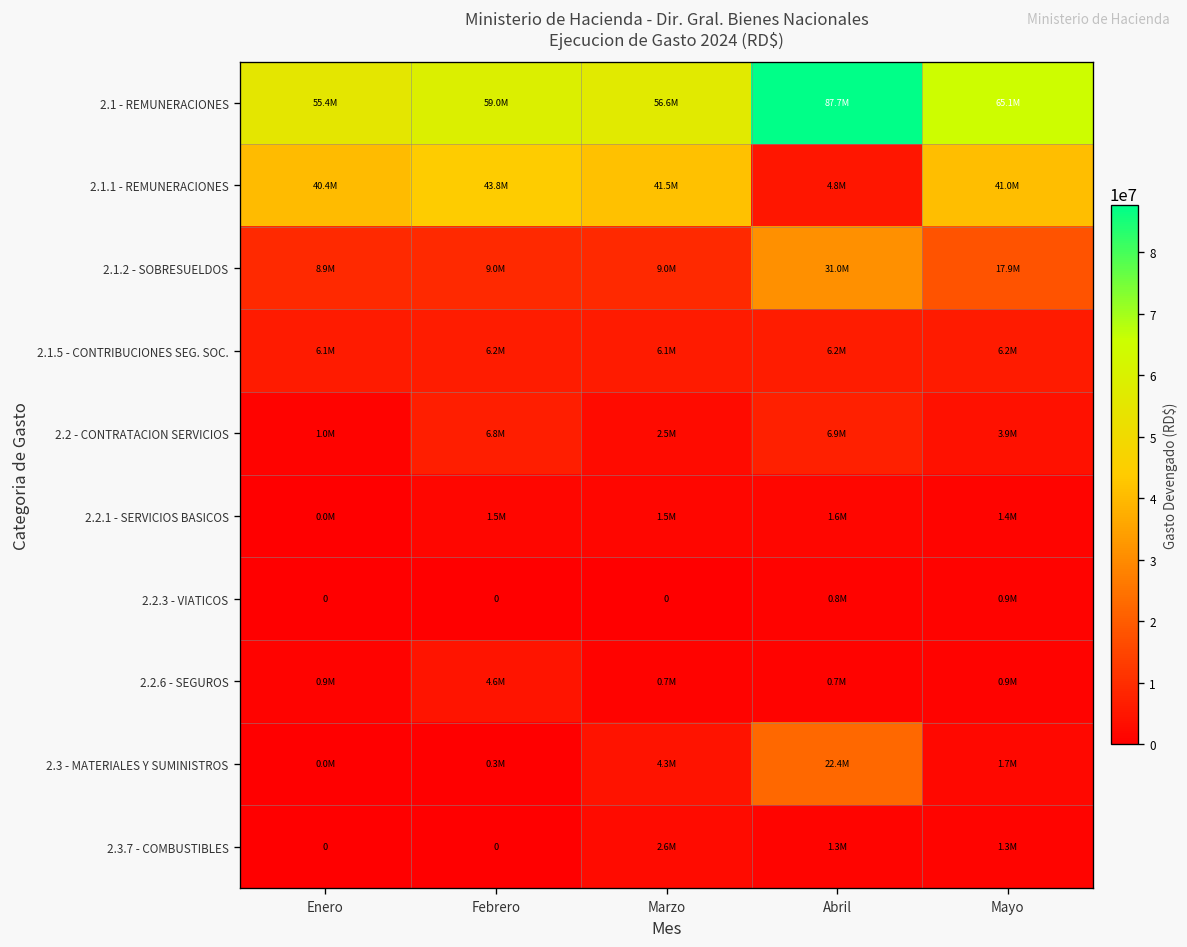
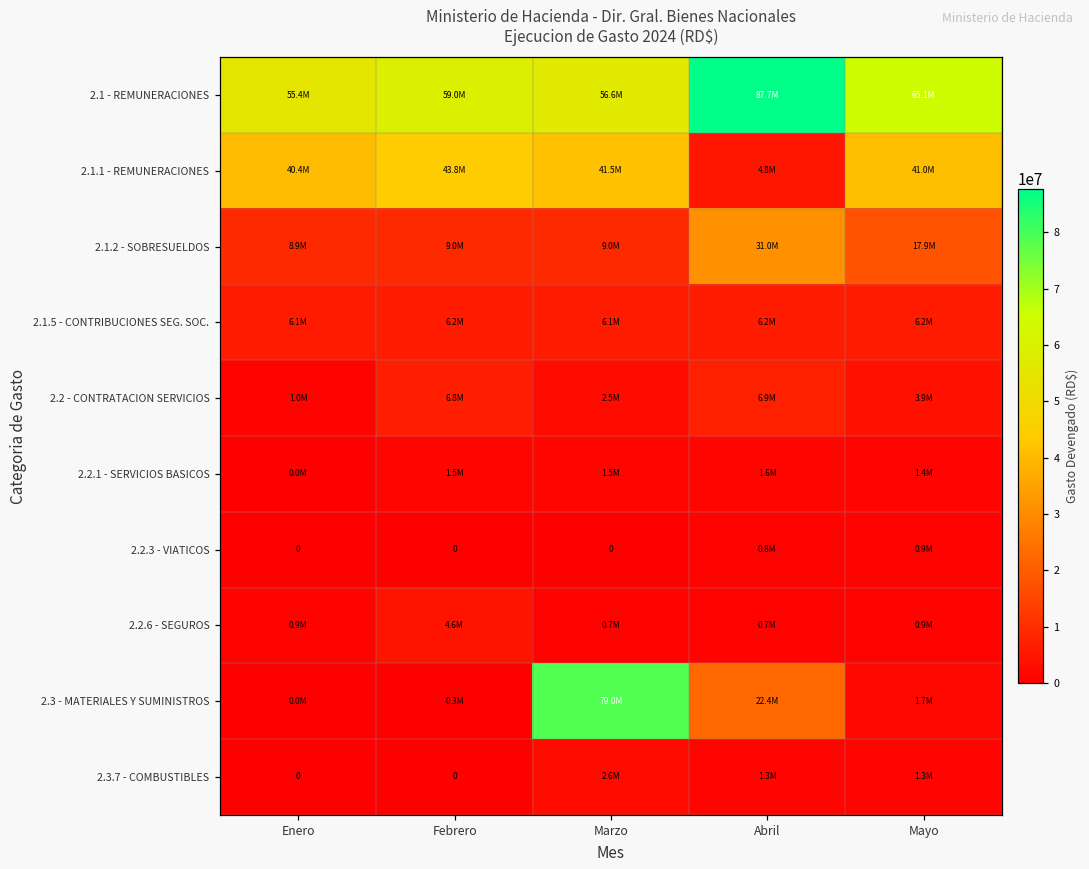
2.3 - MATERIALES Y SUMINISTROS, Marzo: 4.3M -> 79.0M
